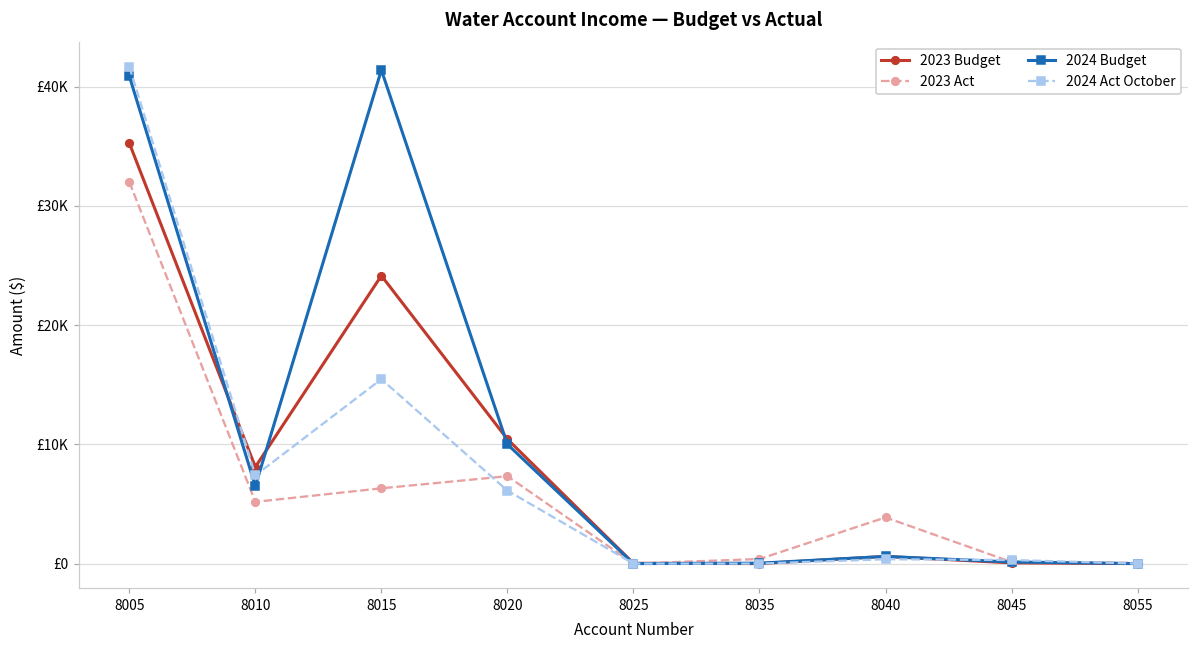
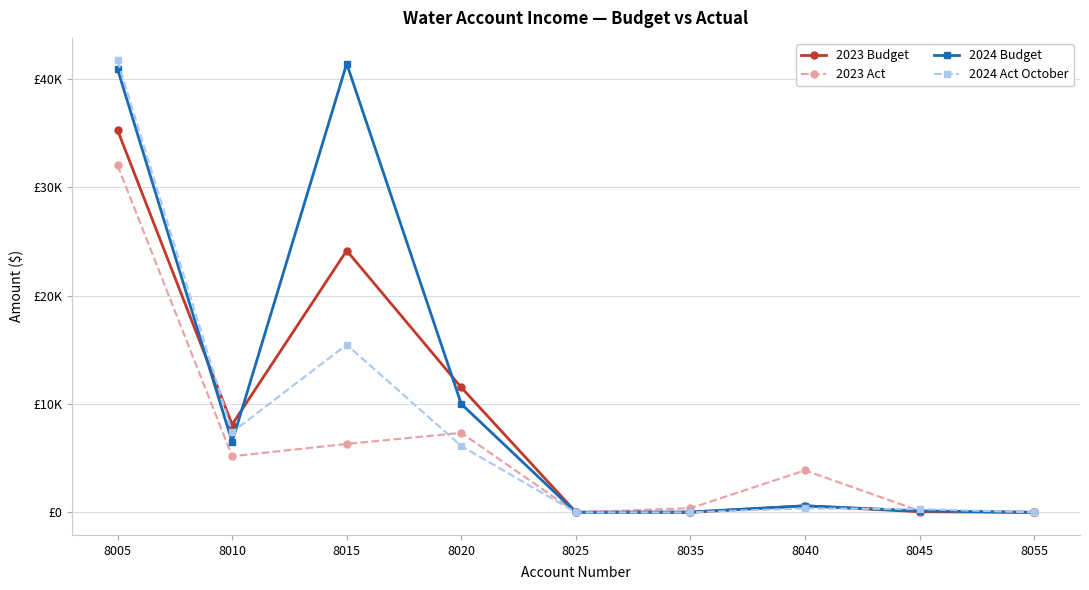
2023 Budget, 8020: £10400 -> £11500
